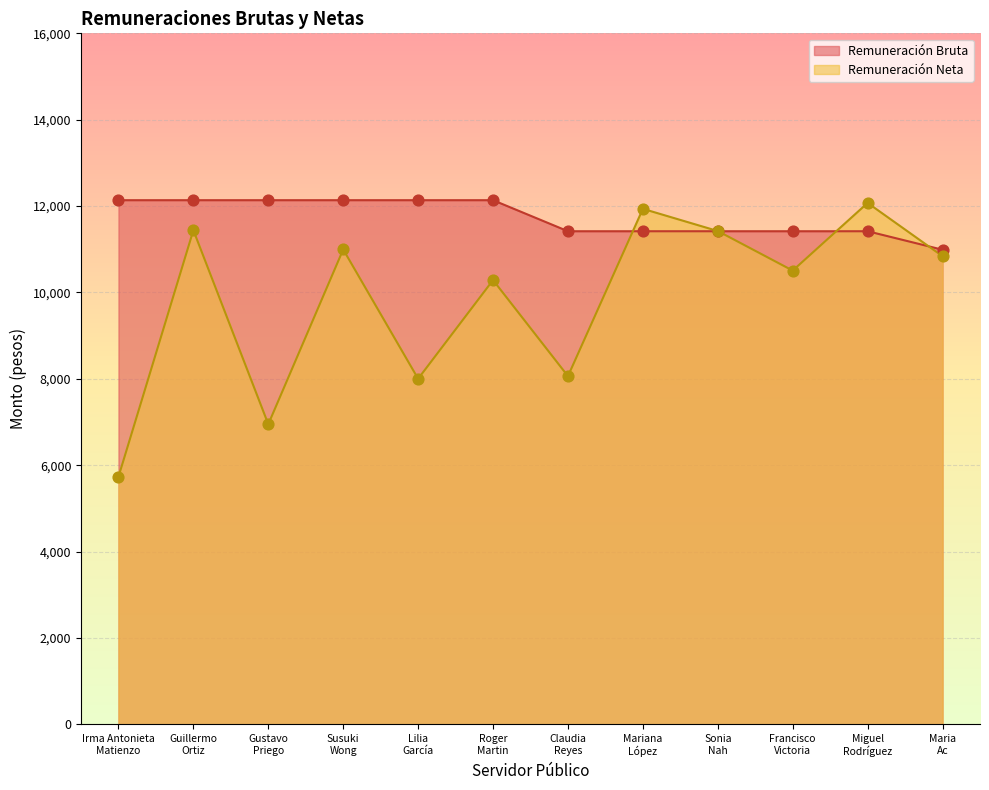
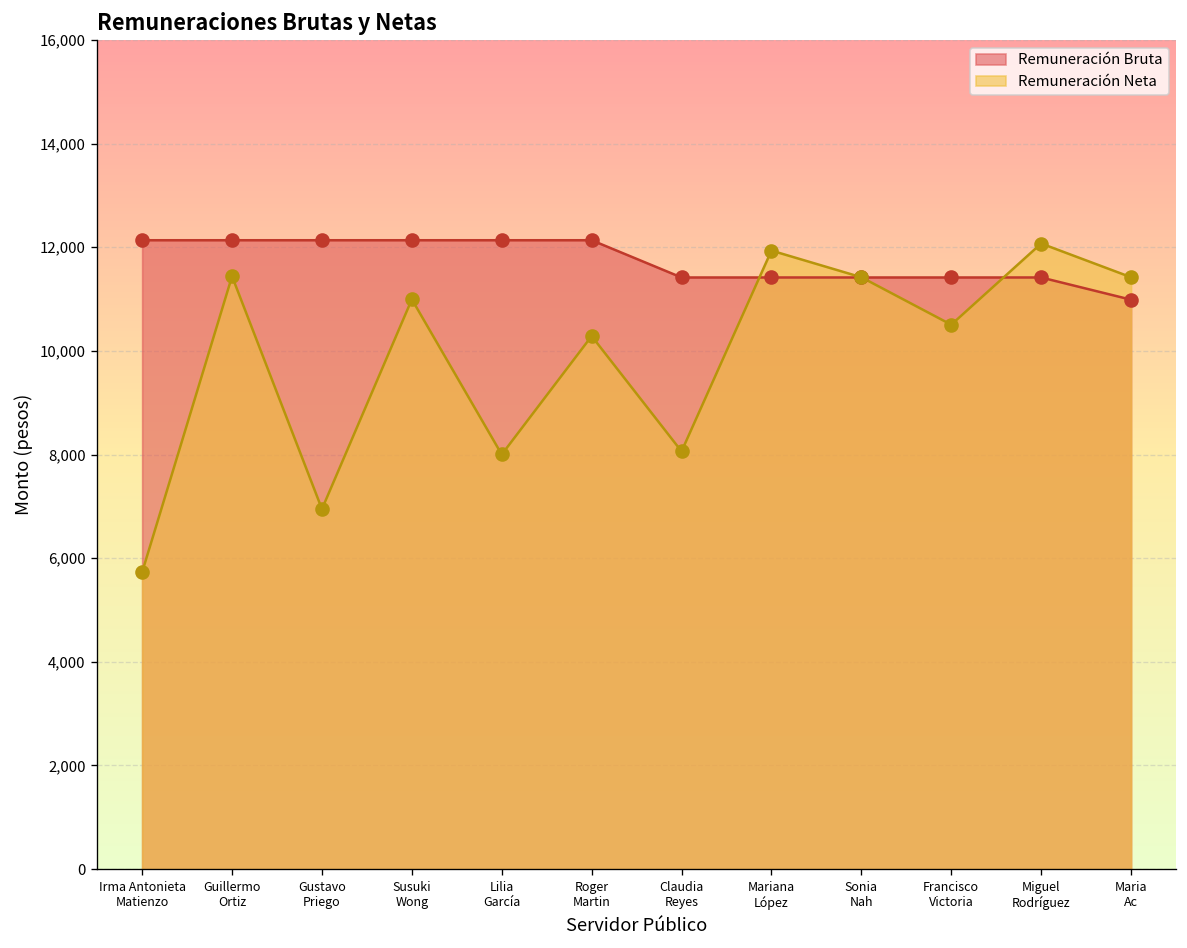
Remuneración Neta, Maria Ac: 10,800 -> 11,400
